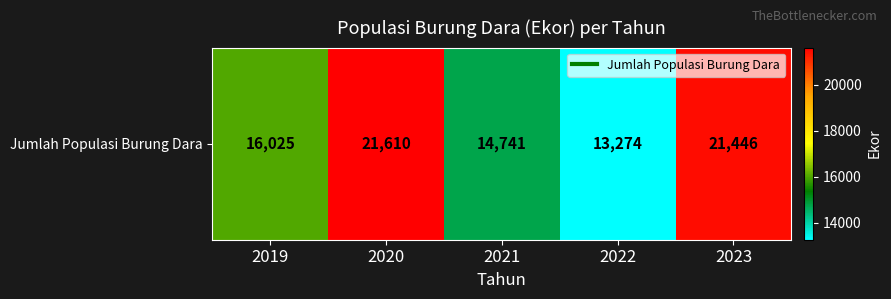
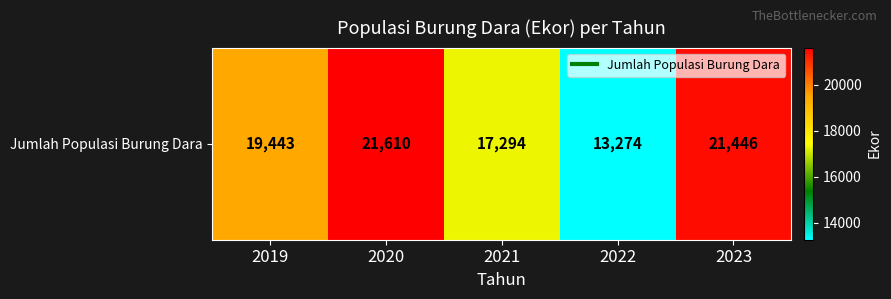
Jumlah Populasi Burung Dara, 2019: 16,025 -> 19,443
Jumlah Populasi Burung Dara, 2021: 14,741 -> 17,294
